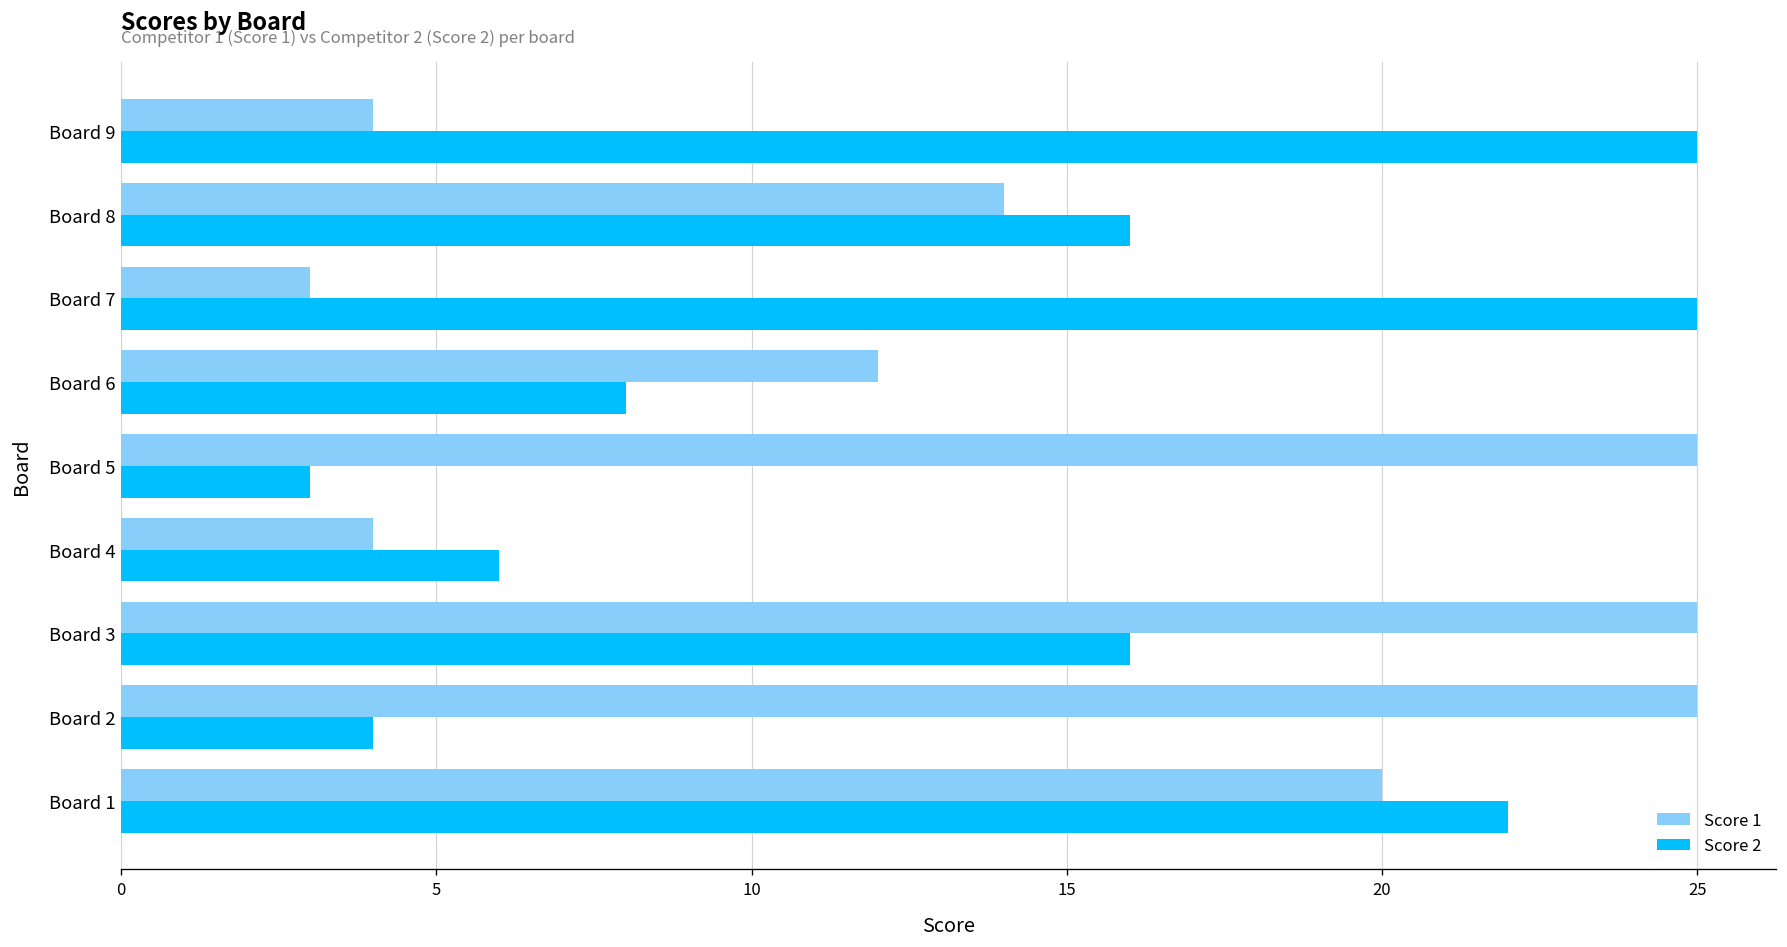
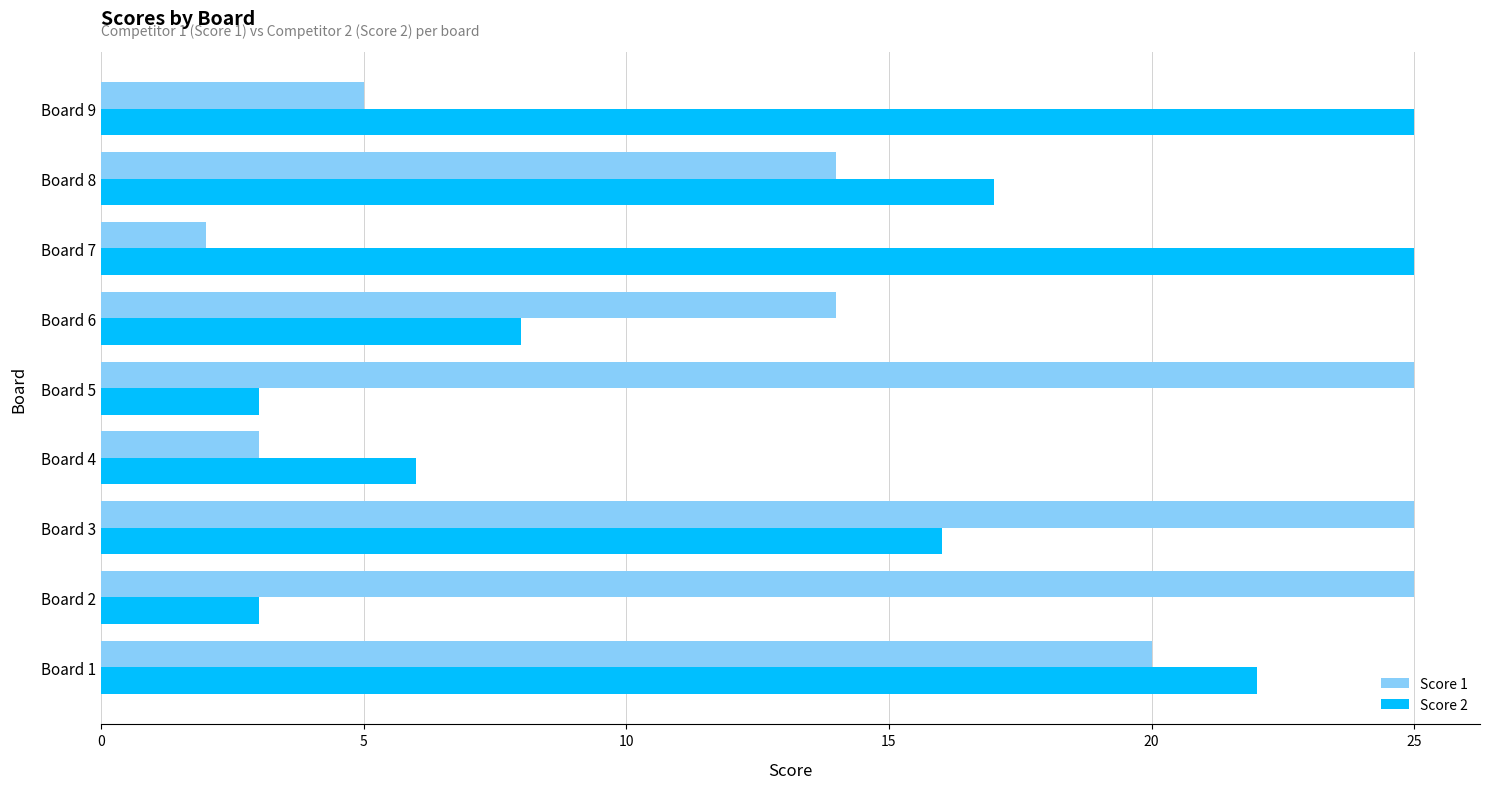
Score 1, Board 9: 4 -> 5
Score 2, Board 8: 16 -> 17
Score 1, Board 7: 3 -> 2
Score 1, Board 6: 12 -> 14
Score 1, Board 4: 4 -> 3
Score 2, Board 2: 4 -> 3
